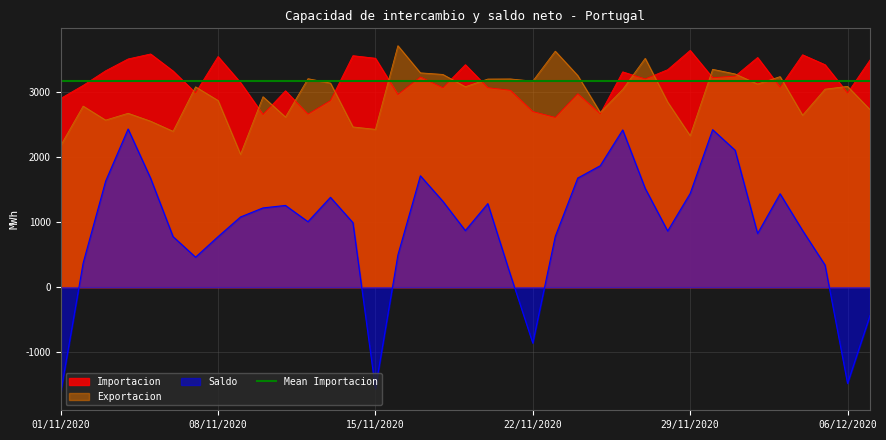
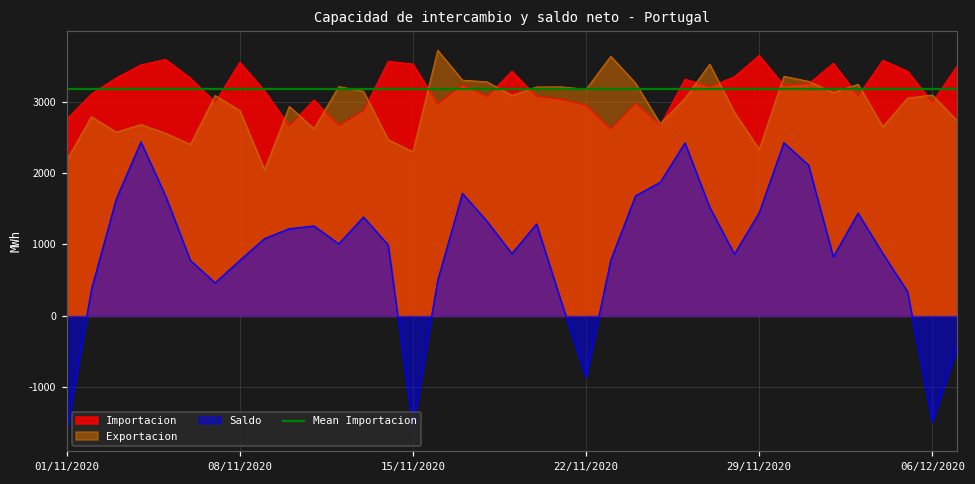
Importacion, 01/11/2020: 2900 -> 2800
Exportacion, 15/11/2020: 2400 -> 2300
Importacion, 22/11/2020: 2700 -> 2900
